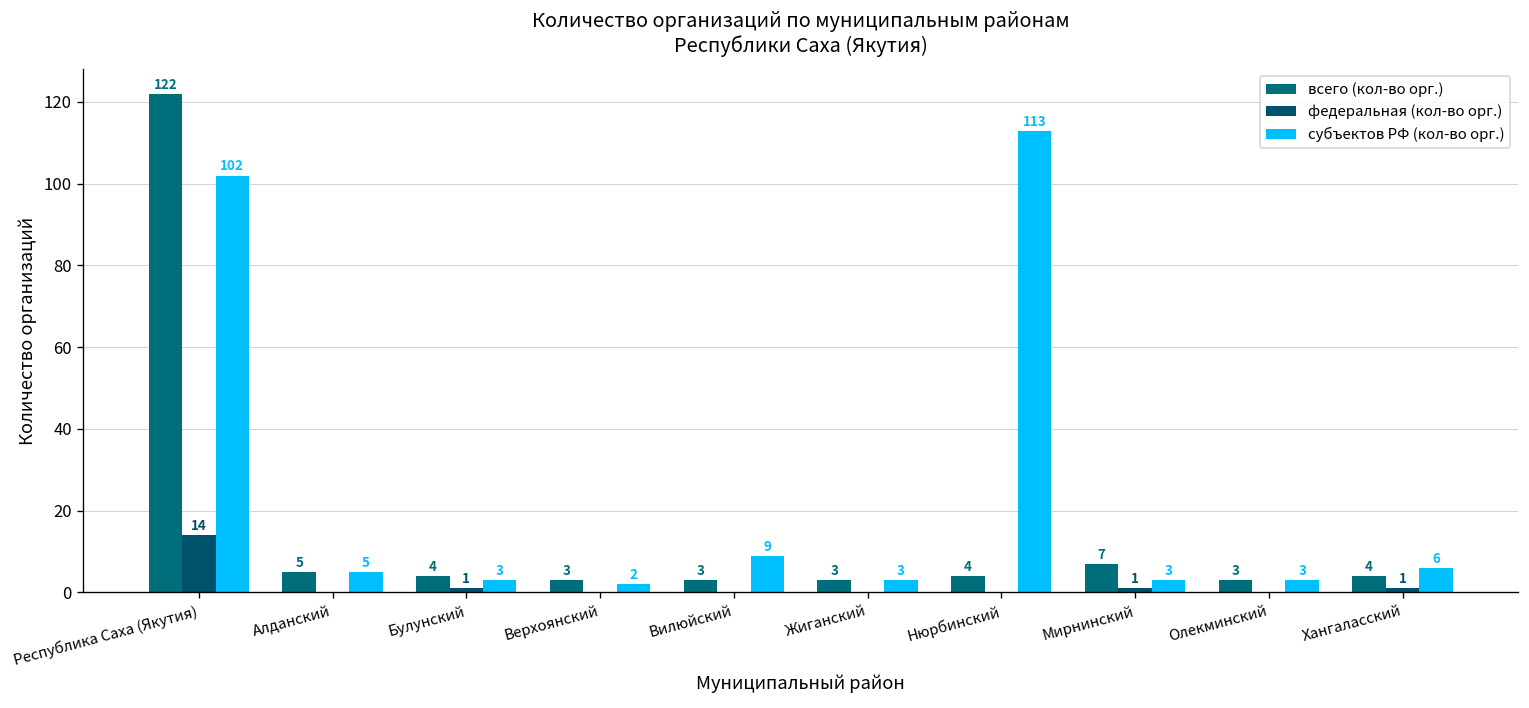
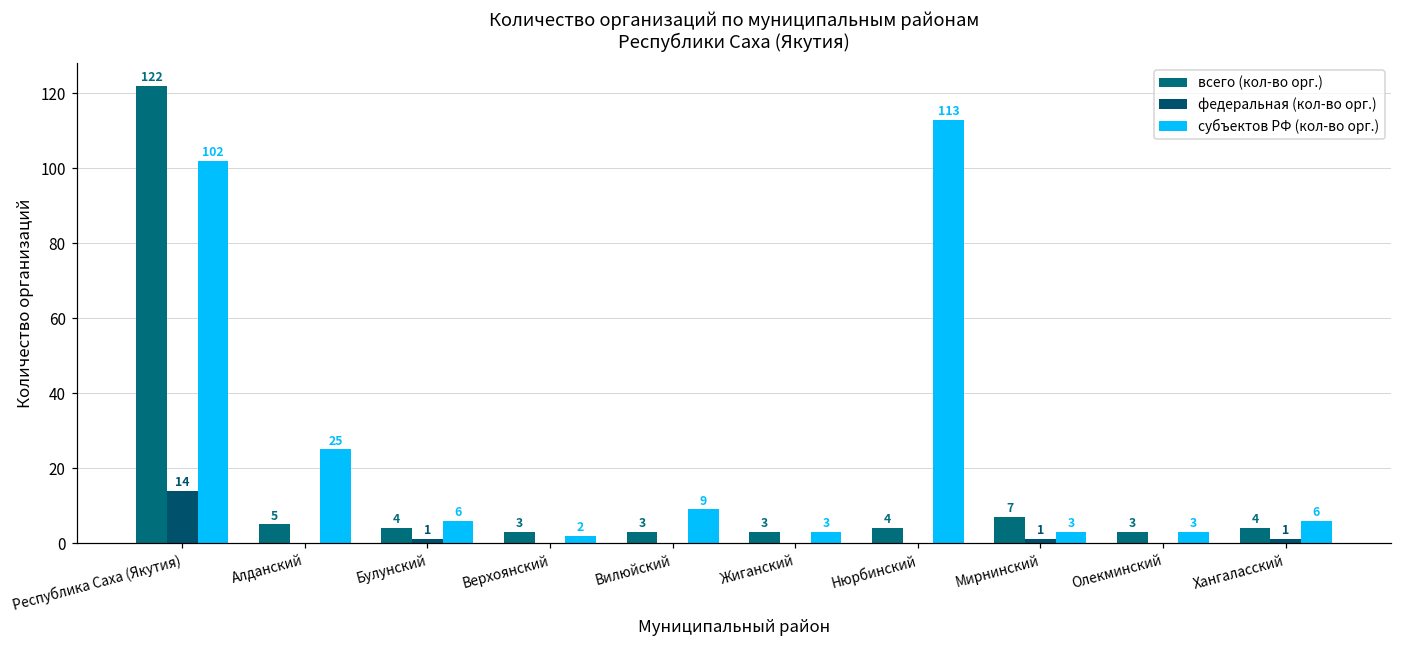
субъектов РФ (кол-во орг.), Алданский: 5 -> 25
субъектов РФ (кол-во орг.), Булунский: 3 -> 6
